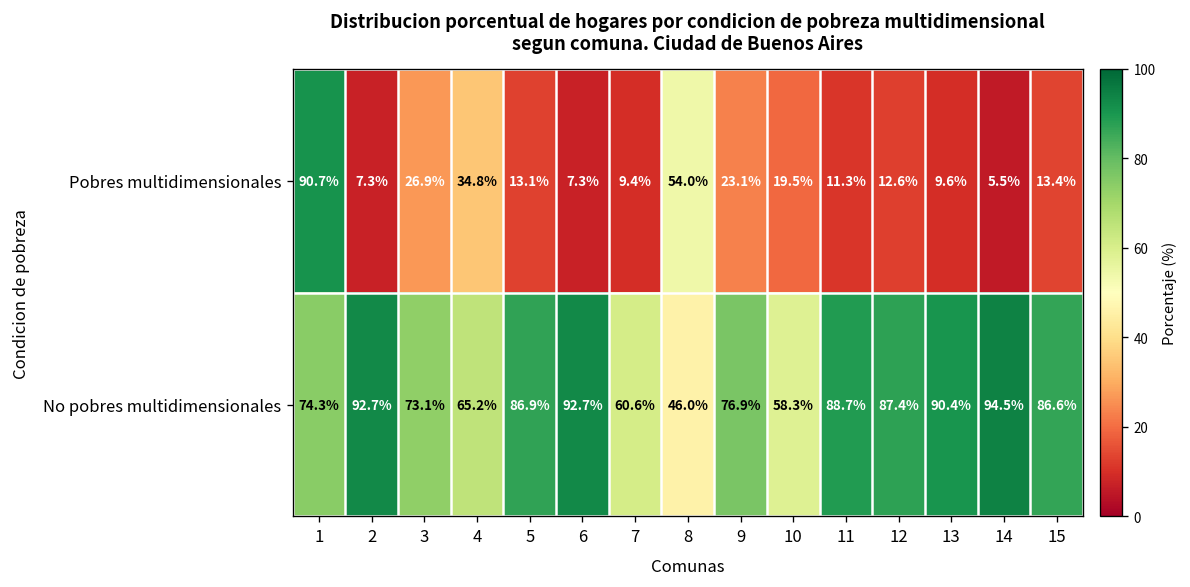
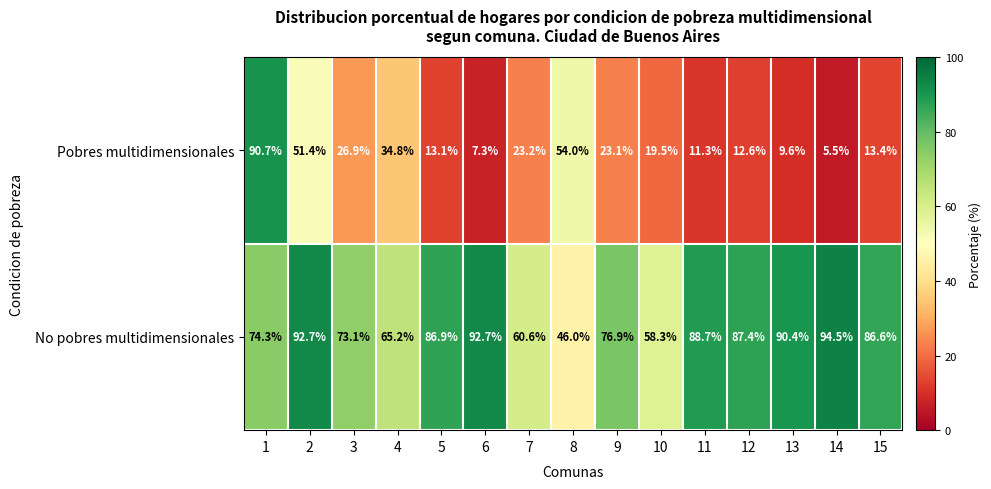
Pobres multidimensionales, 2: 7.3% -> 51.4%
Pobres multidimensionales, 7: 9.4% -> 23.2%
